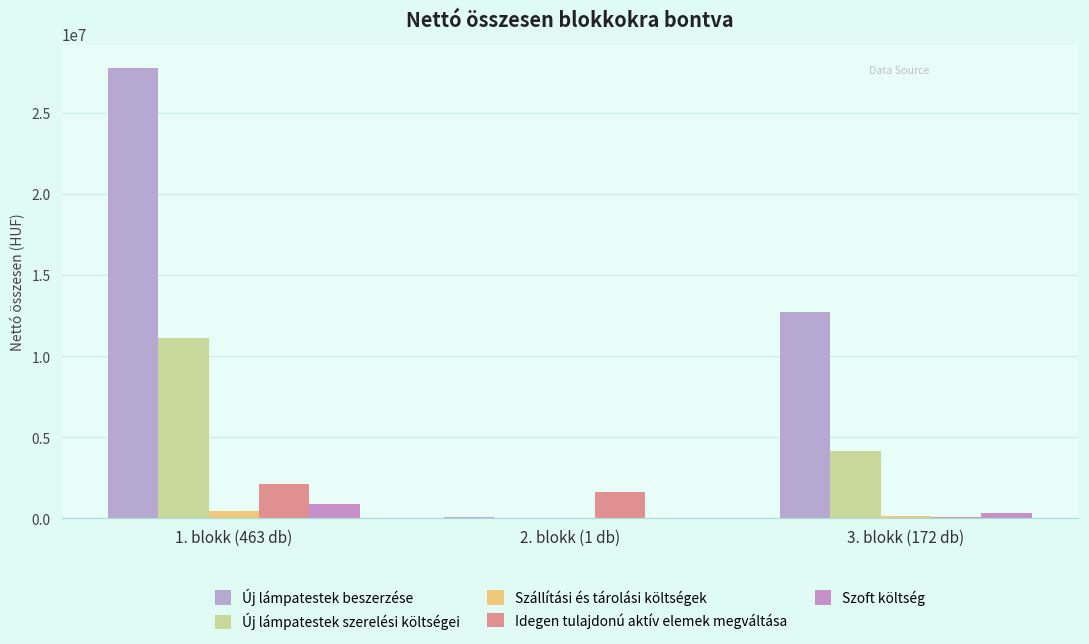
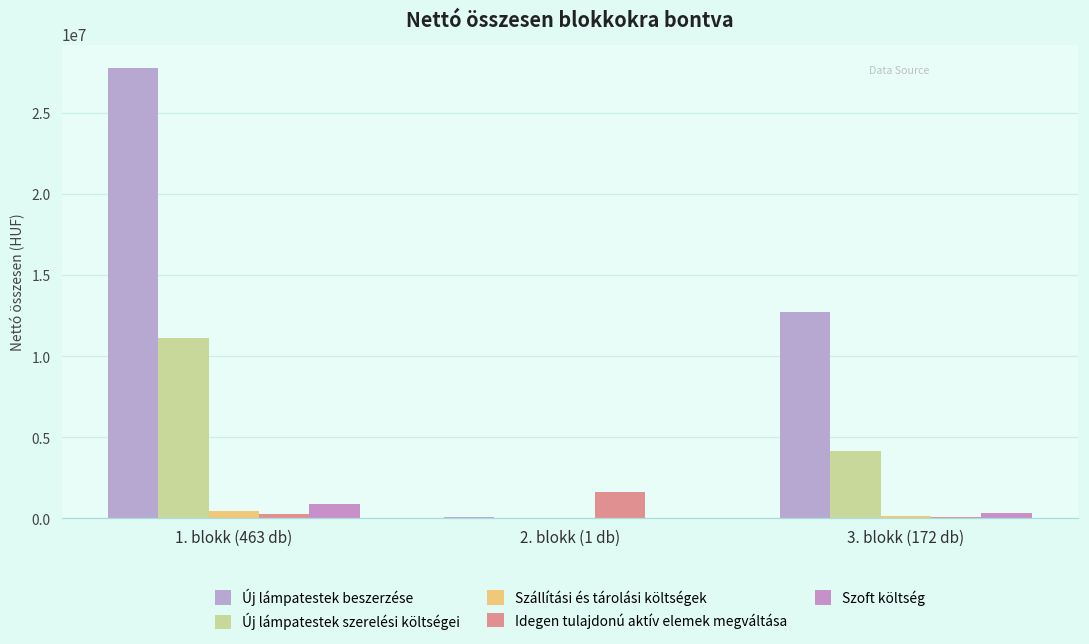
Idegen tulajdonú aktív elemek megváltása, 1. blokk (463 db): 2200000 -> 300000
